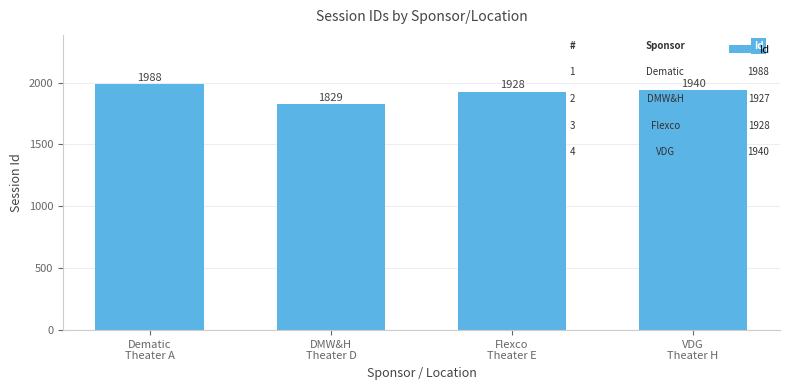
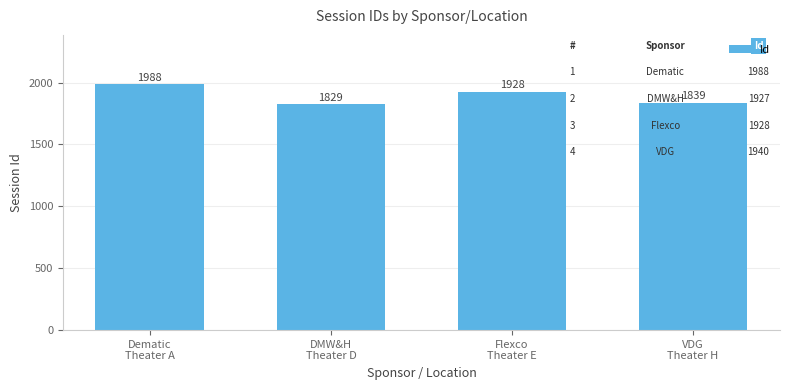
VDG Theater H: 1940 -> 1839
